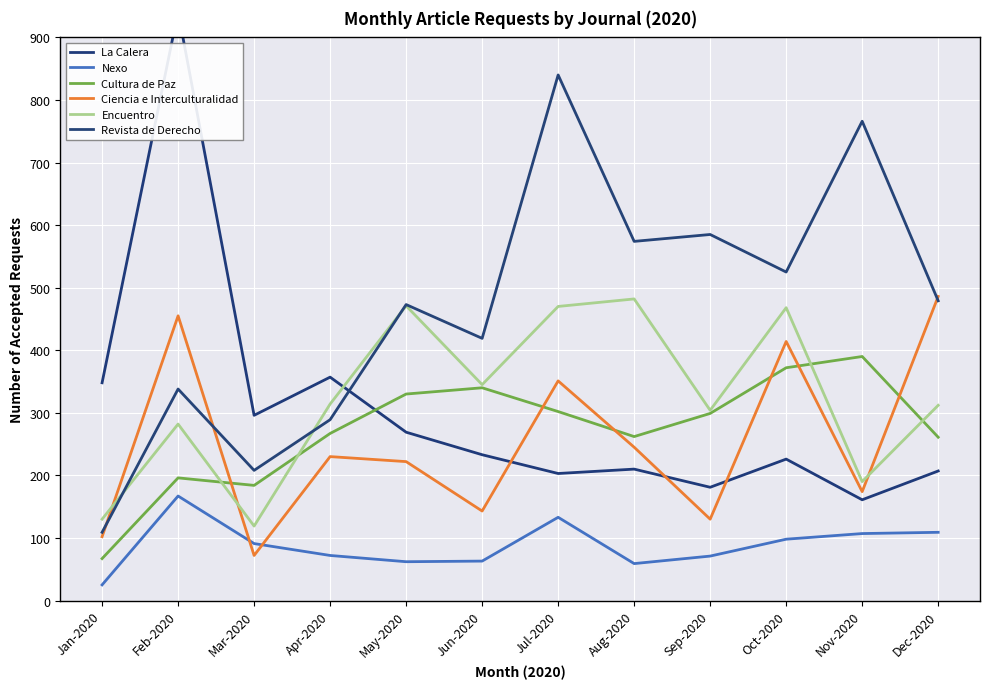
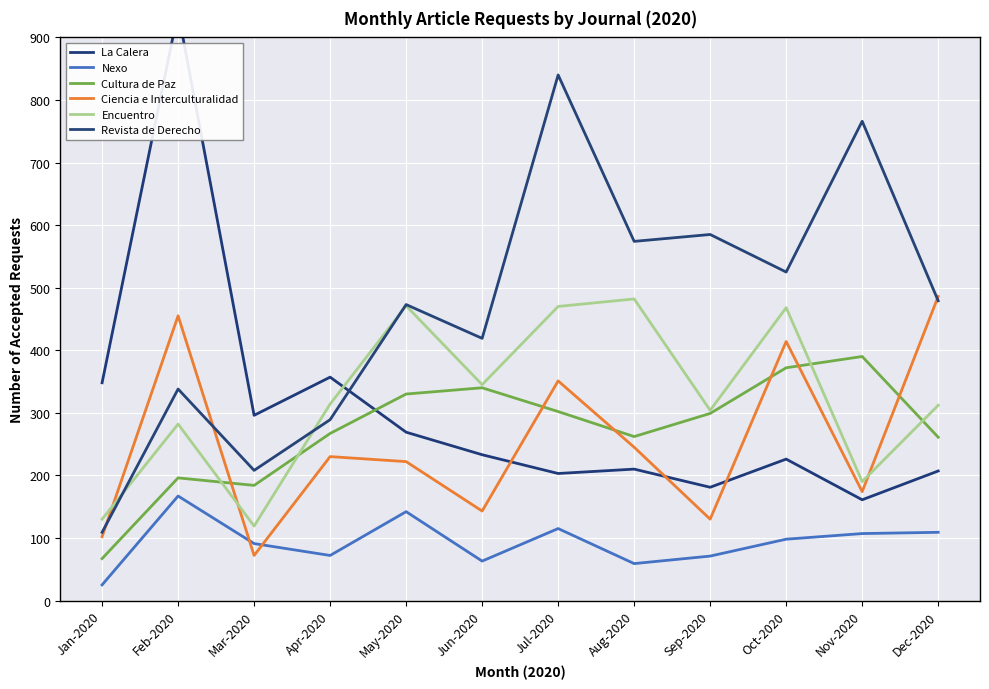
Nexo, May-2020: 60 -> 140
Nexo, Jul-2020: 130 -> 120
